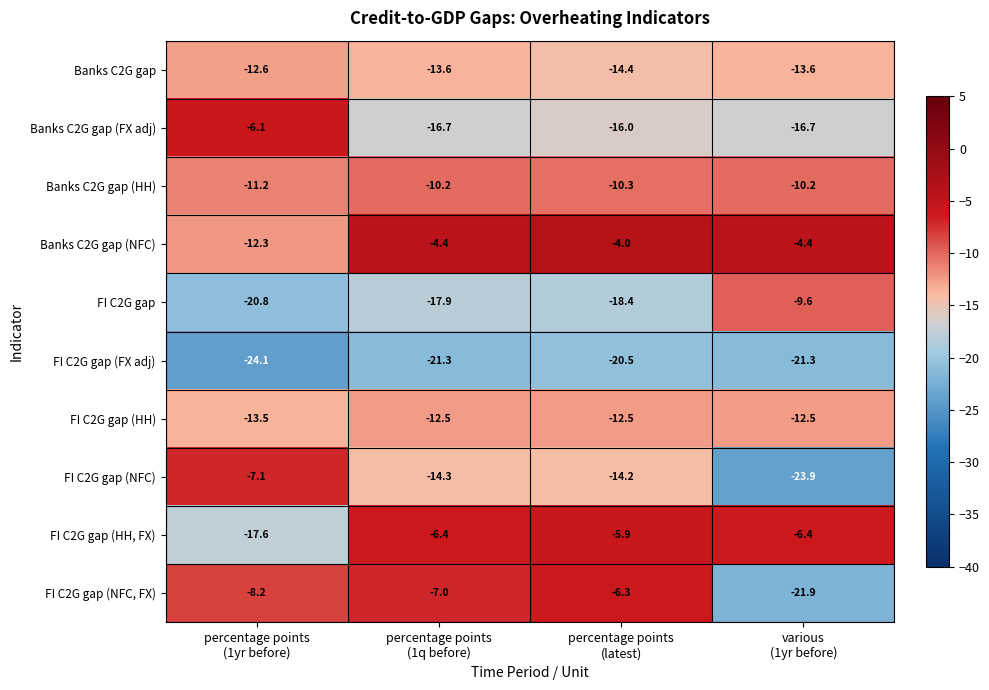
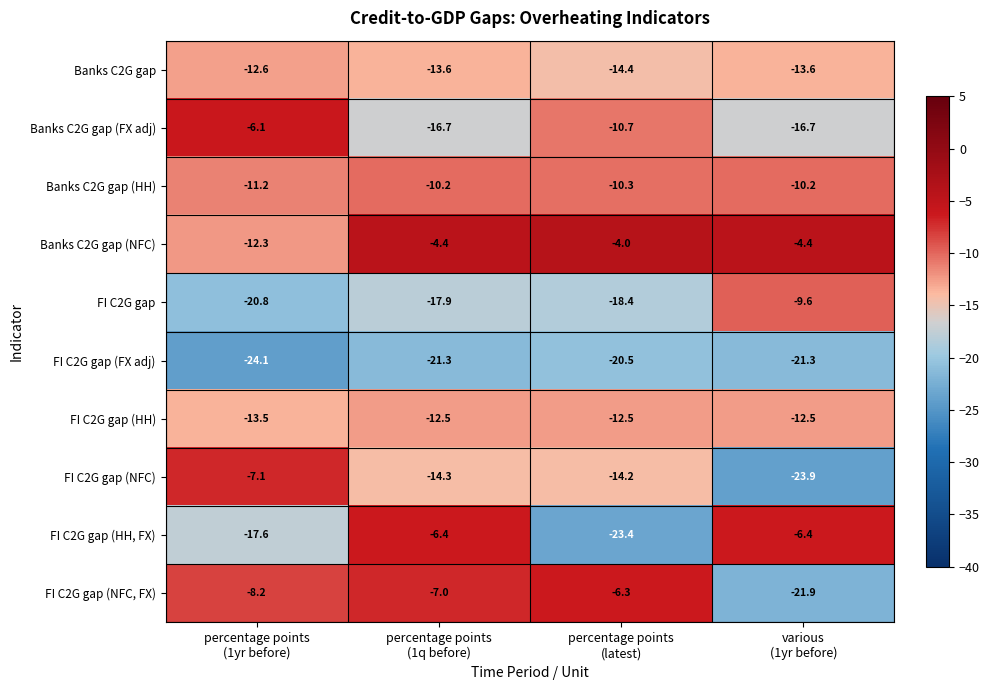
Banks C2G gap (FX adj), percentage points (latest): -16.0 -> -10.7
FI C2G gap (HH, FX), percentage points (latest): -5.9 -> -23.4
